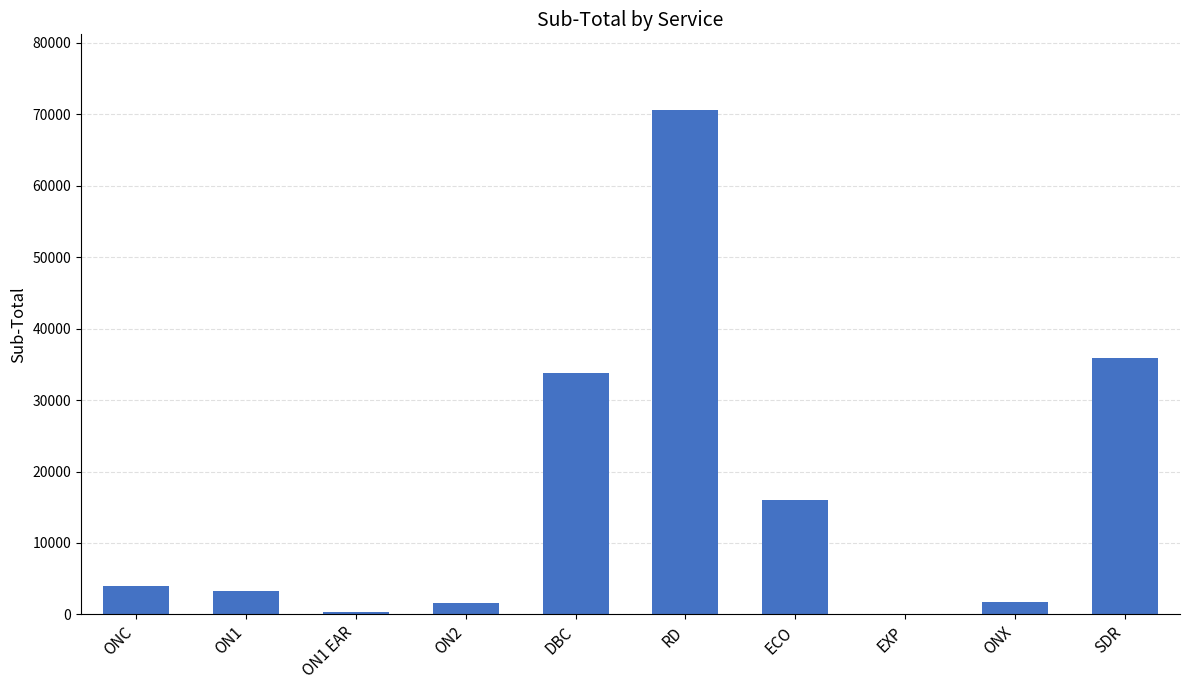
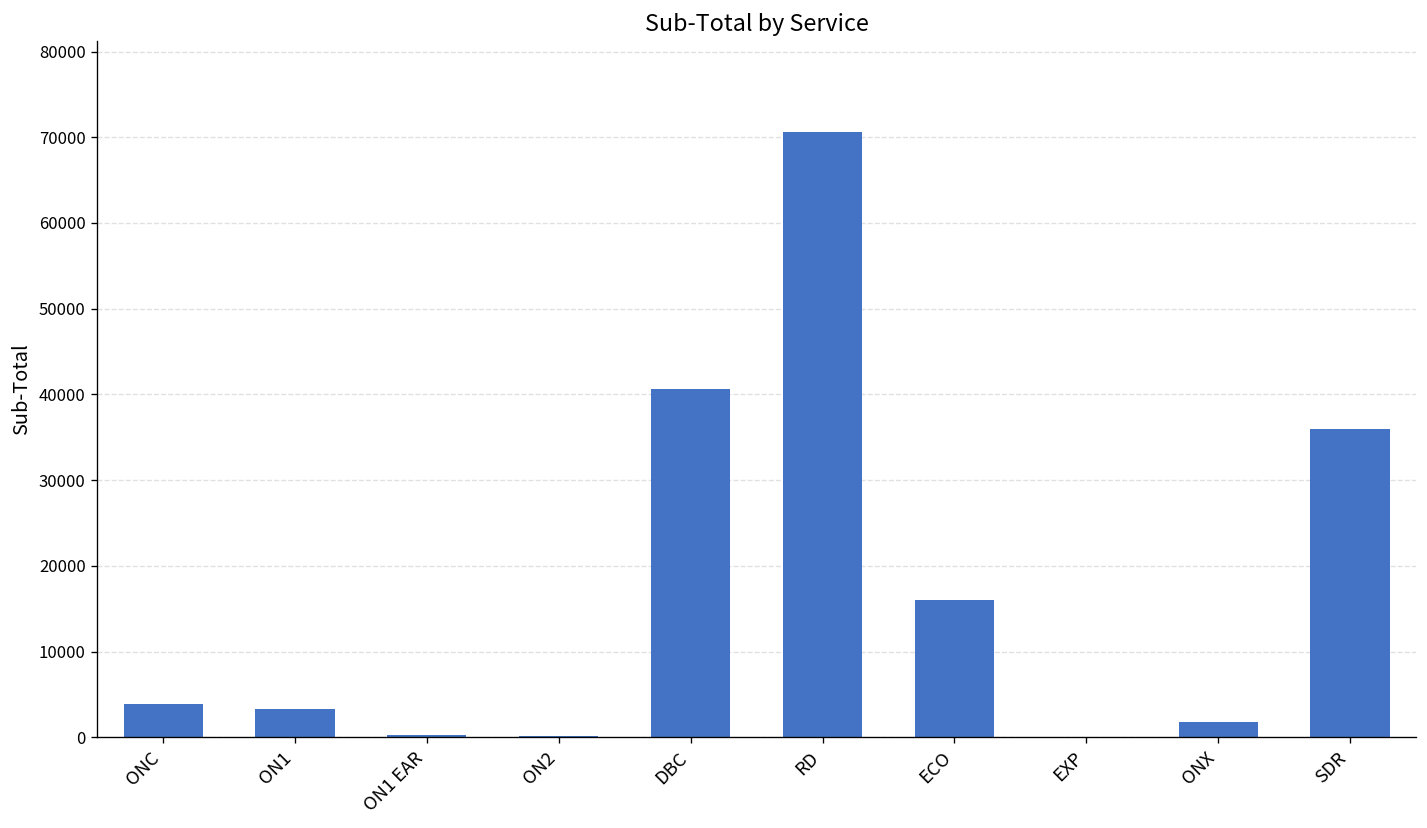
ON2: 2000 -> 0
DBC: 34000 -> 41000
